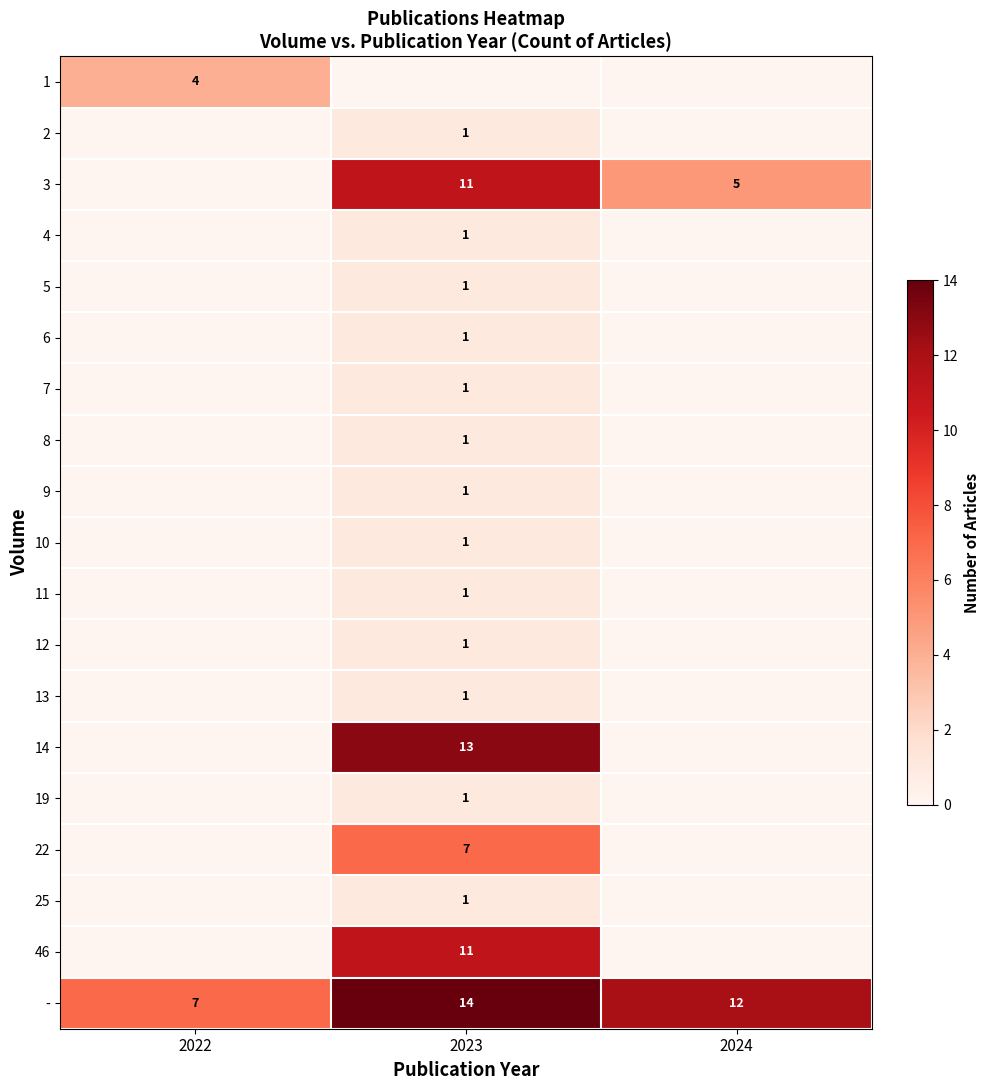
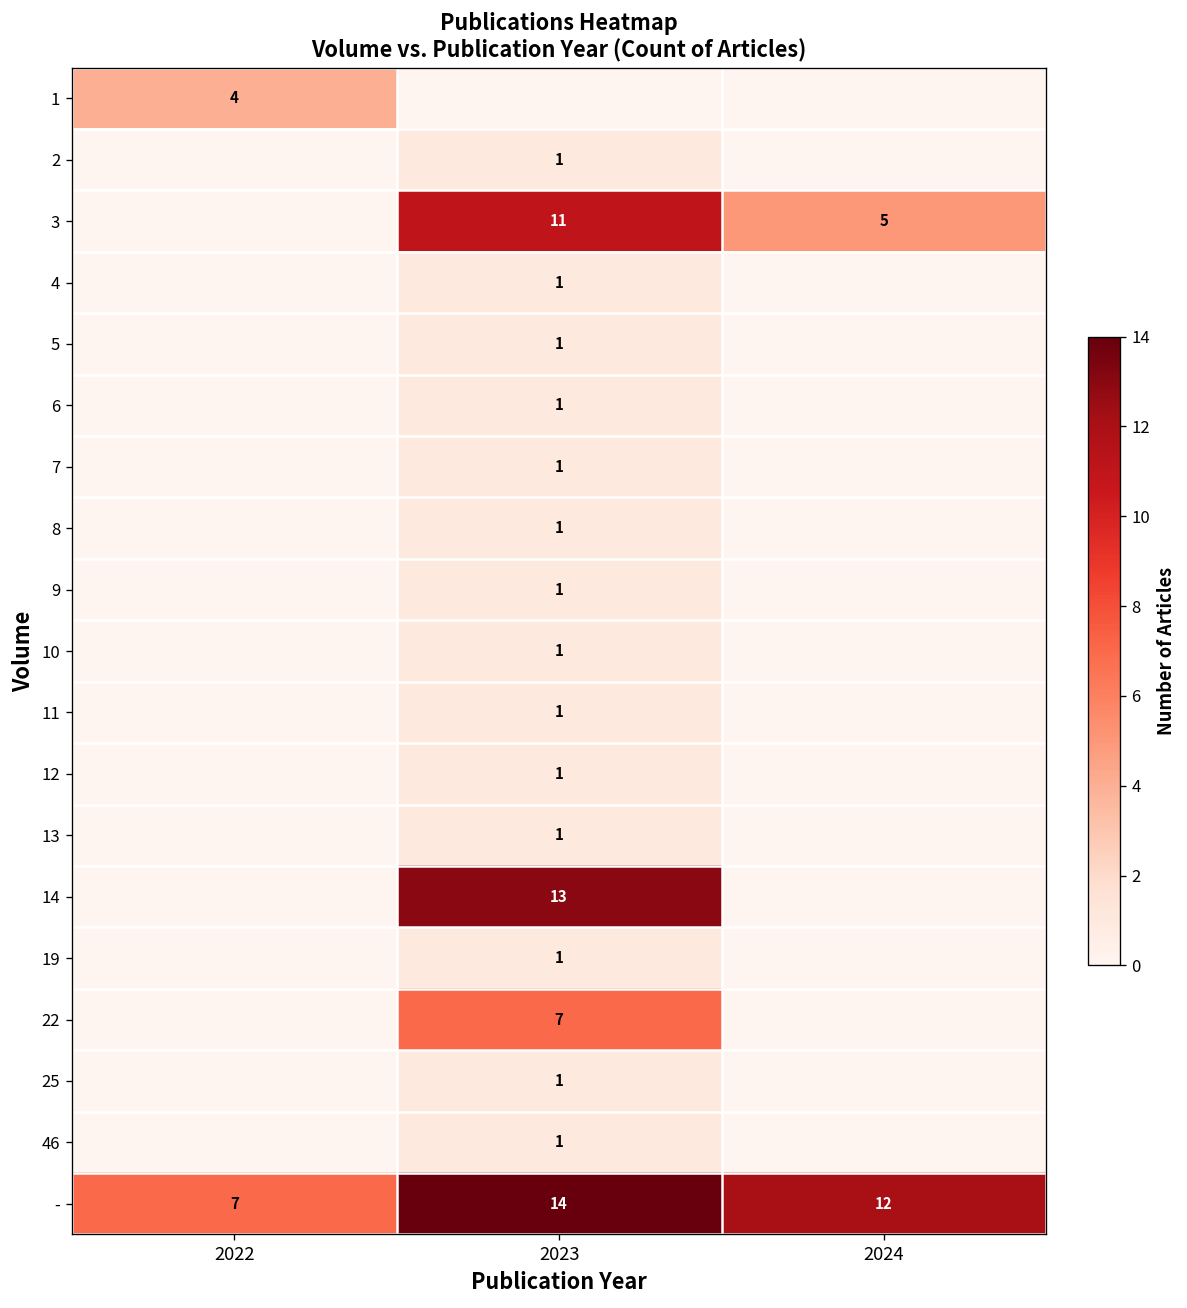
46, 2023: 11 -> 1
